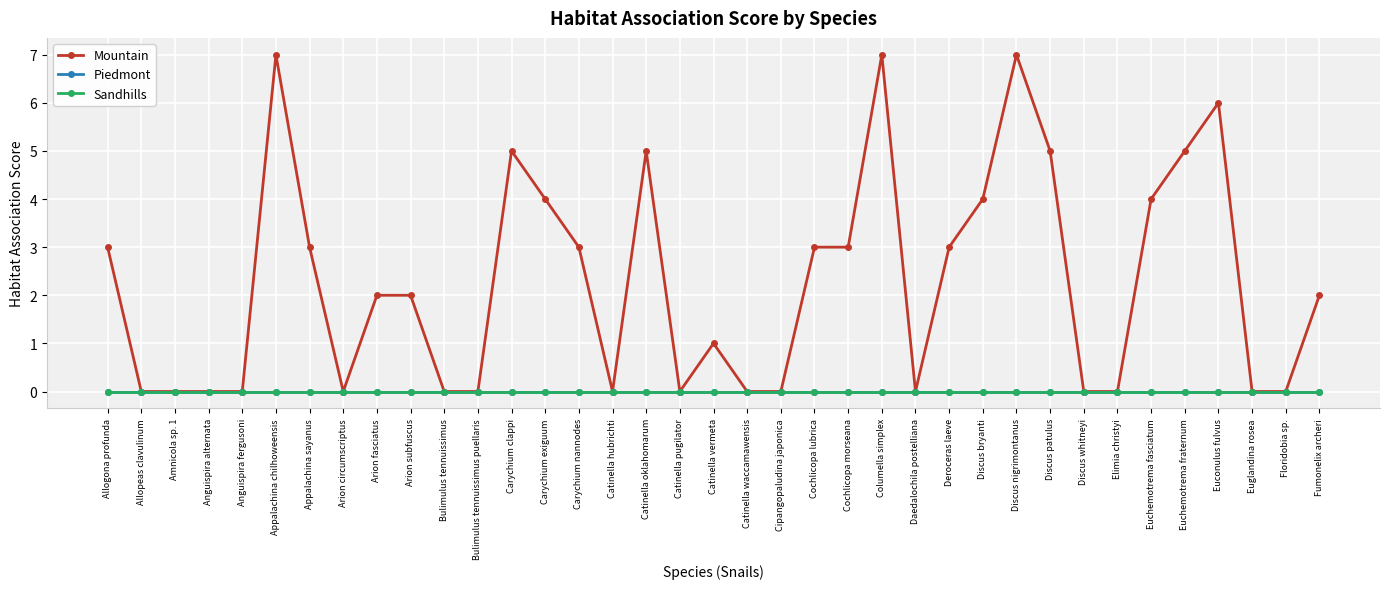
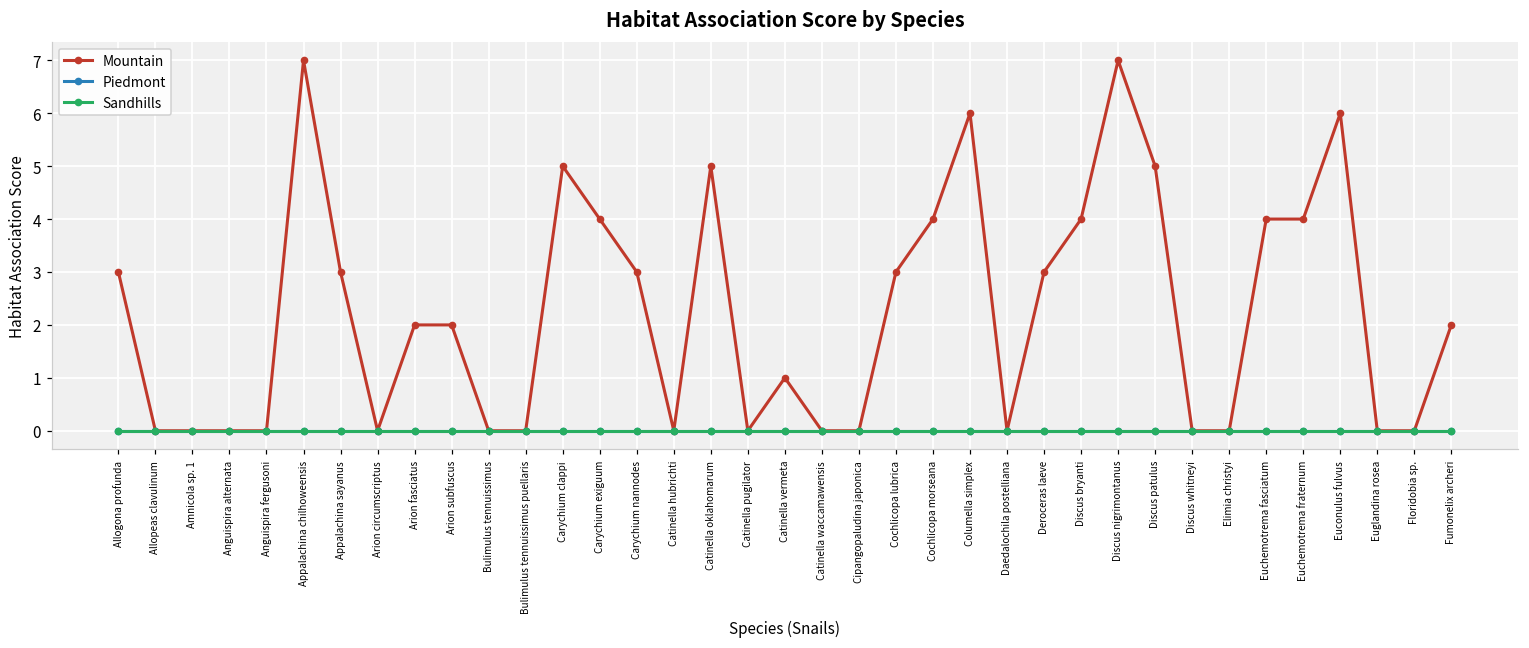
Mountain, Cochlicopa morseana: 3 -> 4
Mountain, Columella simplex: 7 -> 6
Mountain, Euchemotrema fraternum: 5 -> 4
